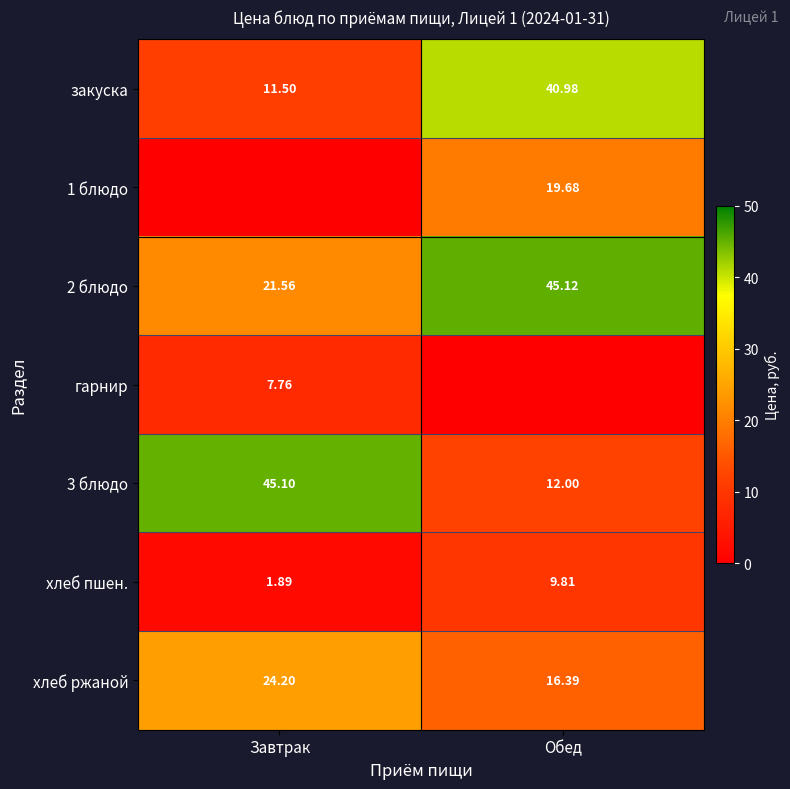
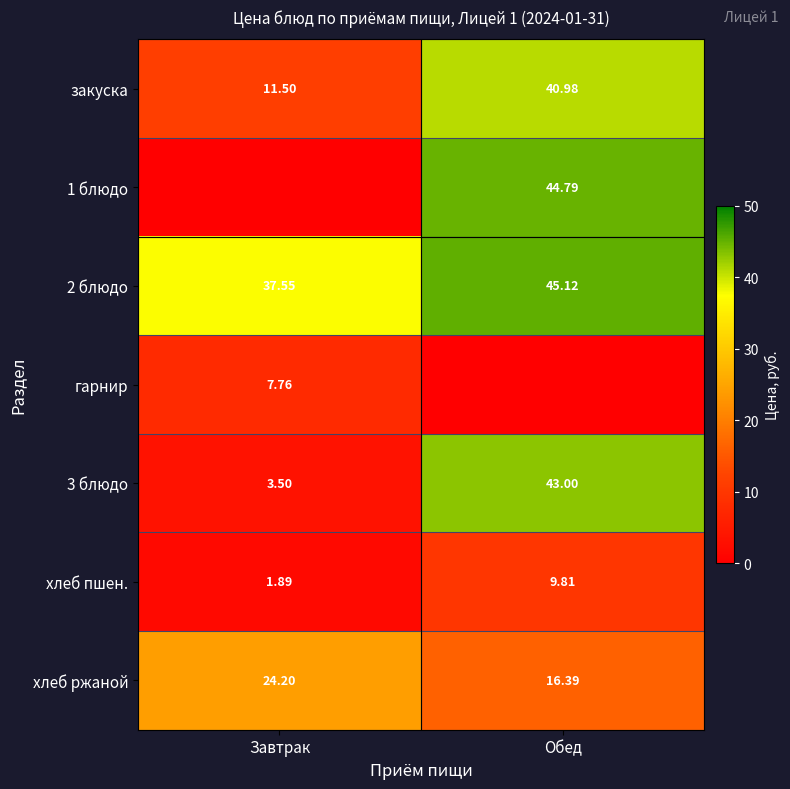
1 блюдо, Обед: 19.68 -> 44.79
2 блюдо, Завтрак: 21.56 -> 37.55
3 блюдо, Завтрак: 45.10 -> 3.50
3 блюдо, Обед: 12.00 -> 43.00
